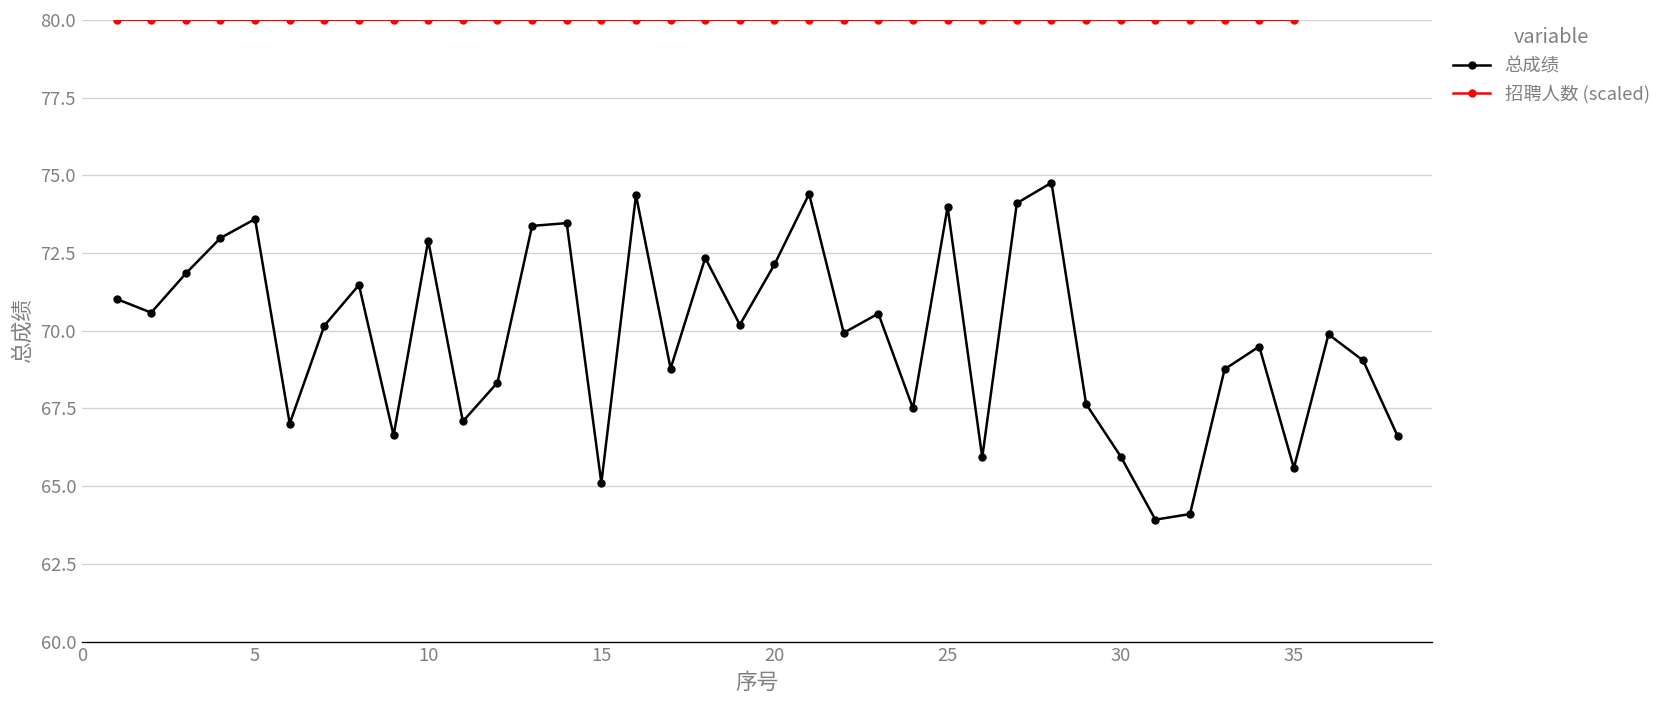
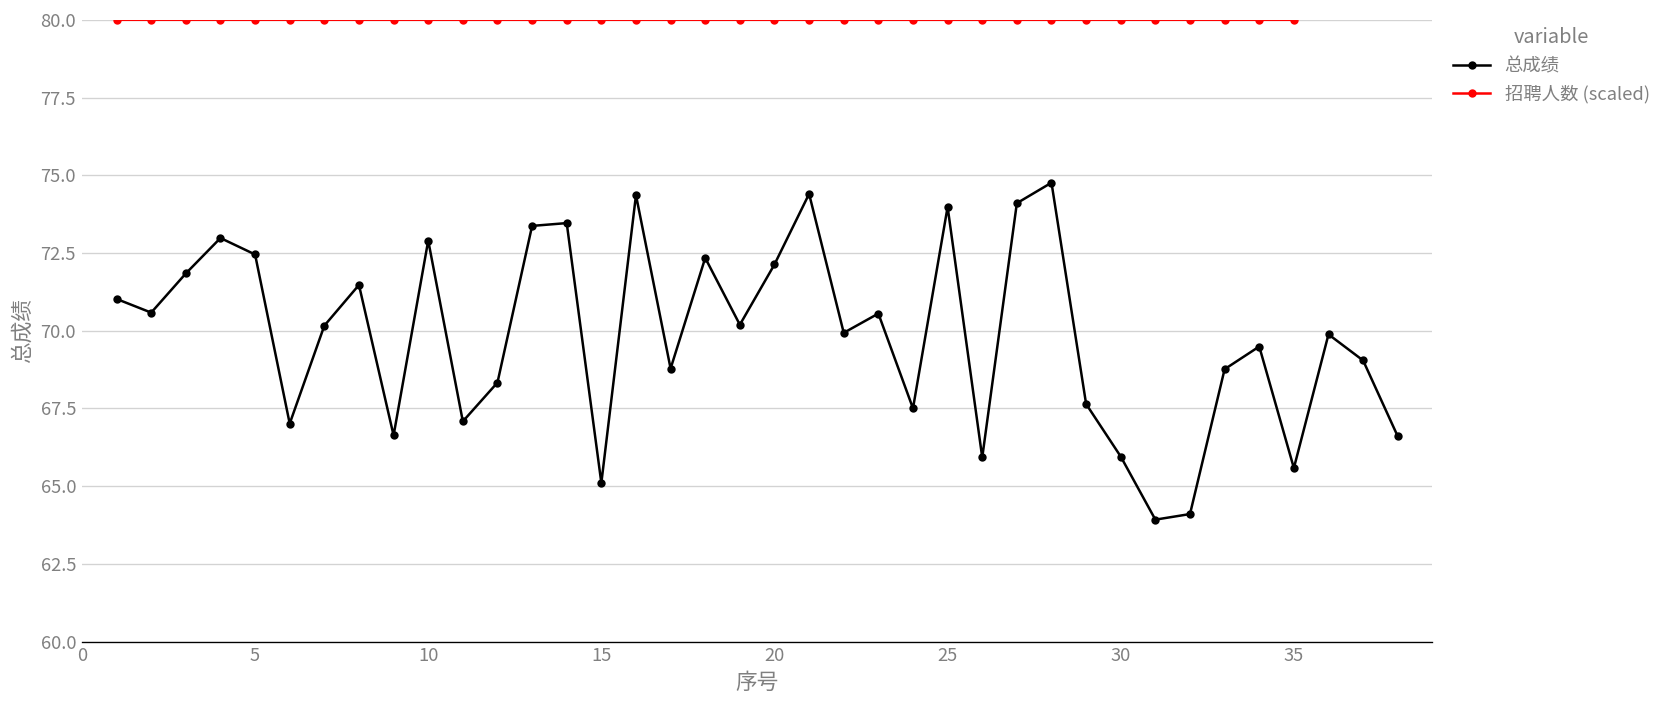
总成绩, 5: 73.6 -> 72.5
